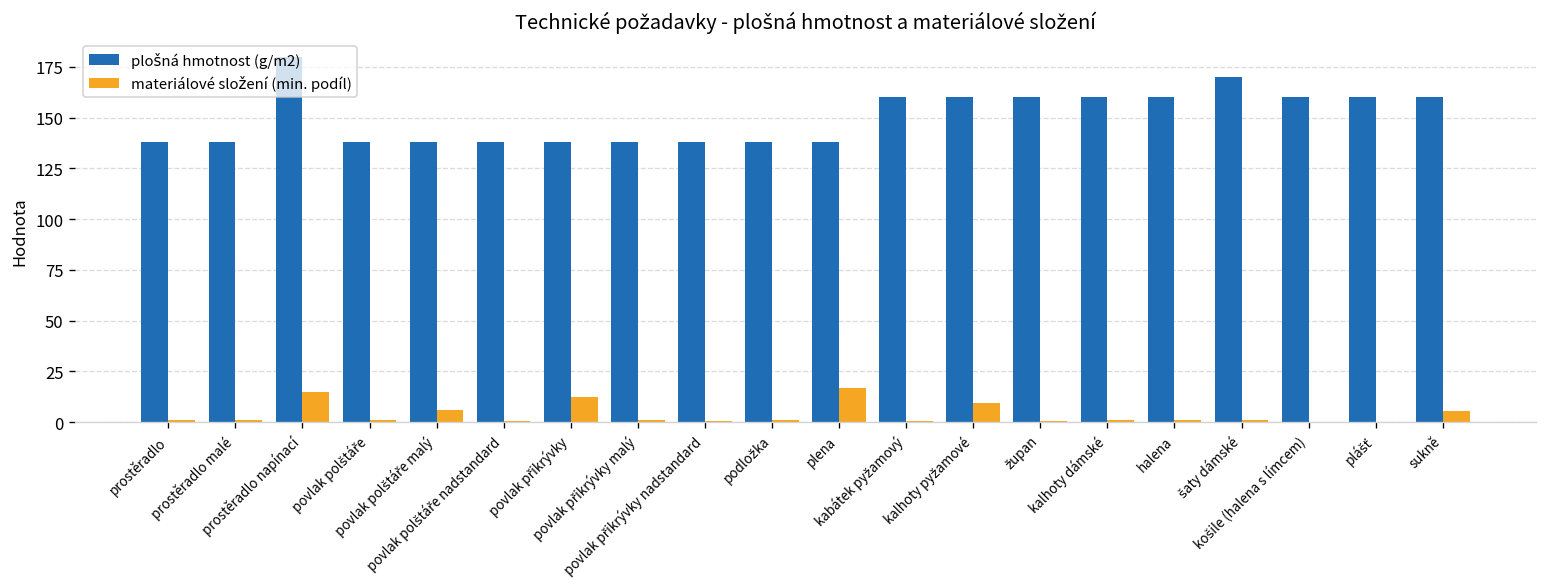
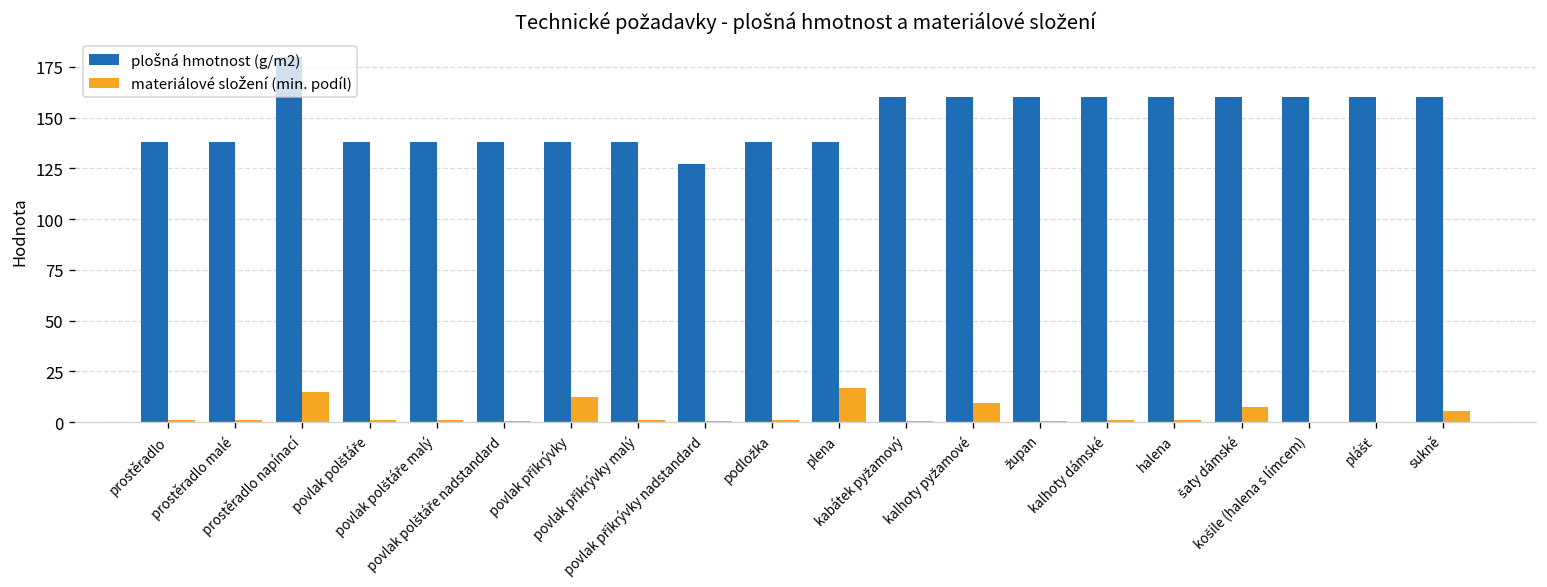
materiálové složení (min. podíl), povlak polštáře malý: 6 -> 1
plošná hmotnost (g/m2), povlak přikrývky nadstandard: 138 -> 127
plošná hmotnost (g/m2), šaty dámské: 170 -> 160
materiálové složení (min. podíl), šaty dámské: 1 -> 8
